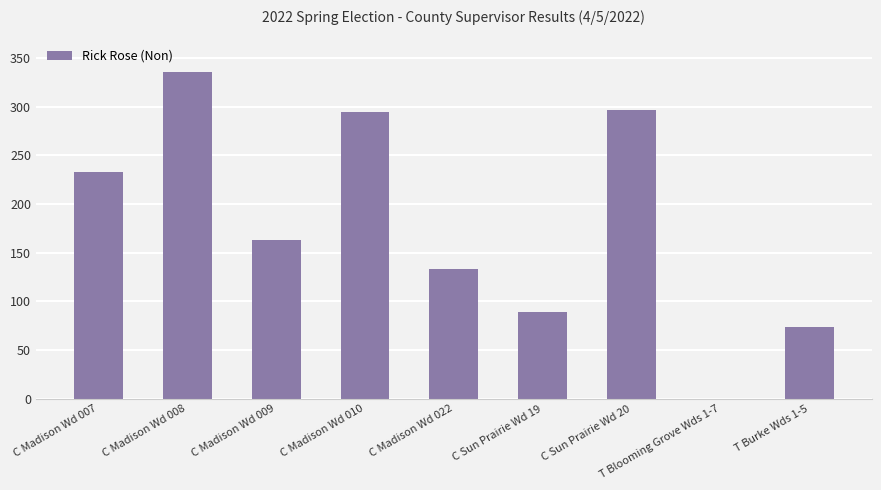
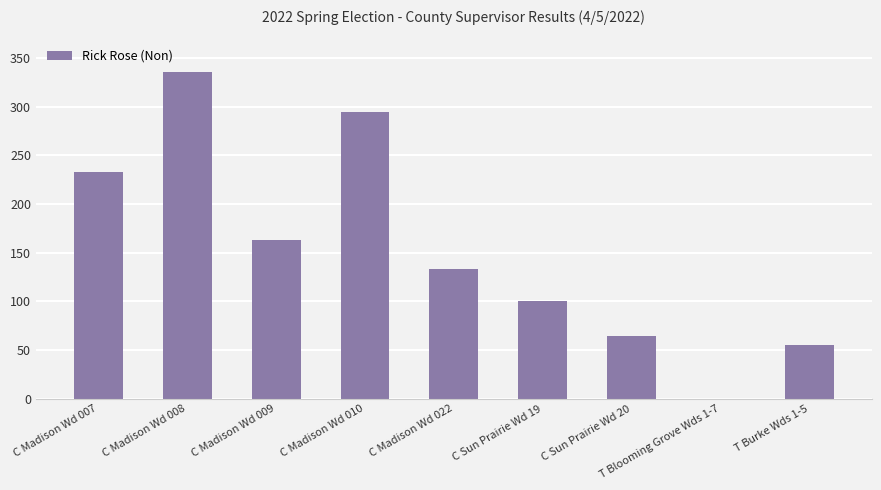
C Sun Prairie Wd 19: 90 -> 100
C Sun Prairie Wd 20: 300 -> 60
T Burke Wds 1-5: 70 -> 60
